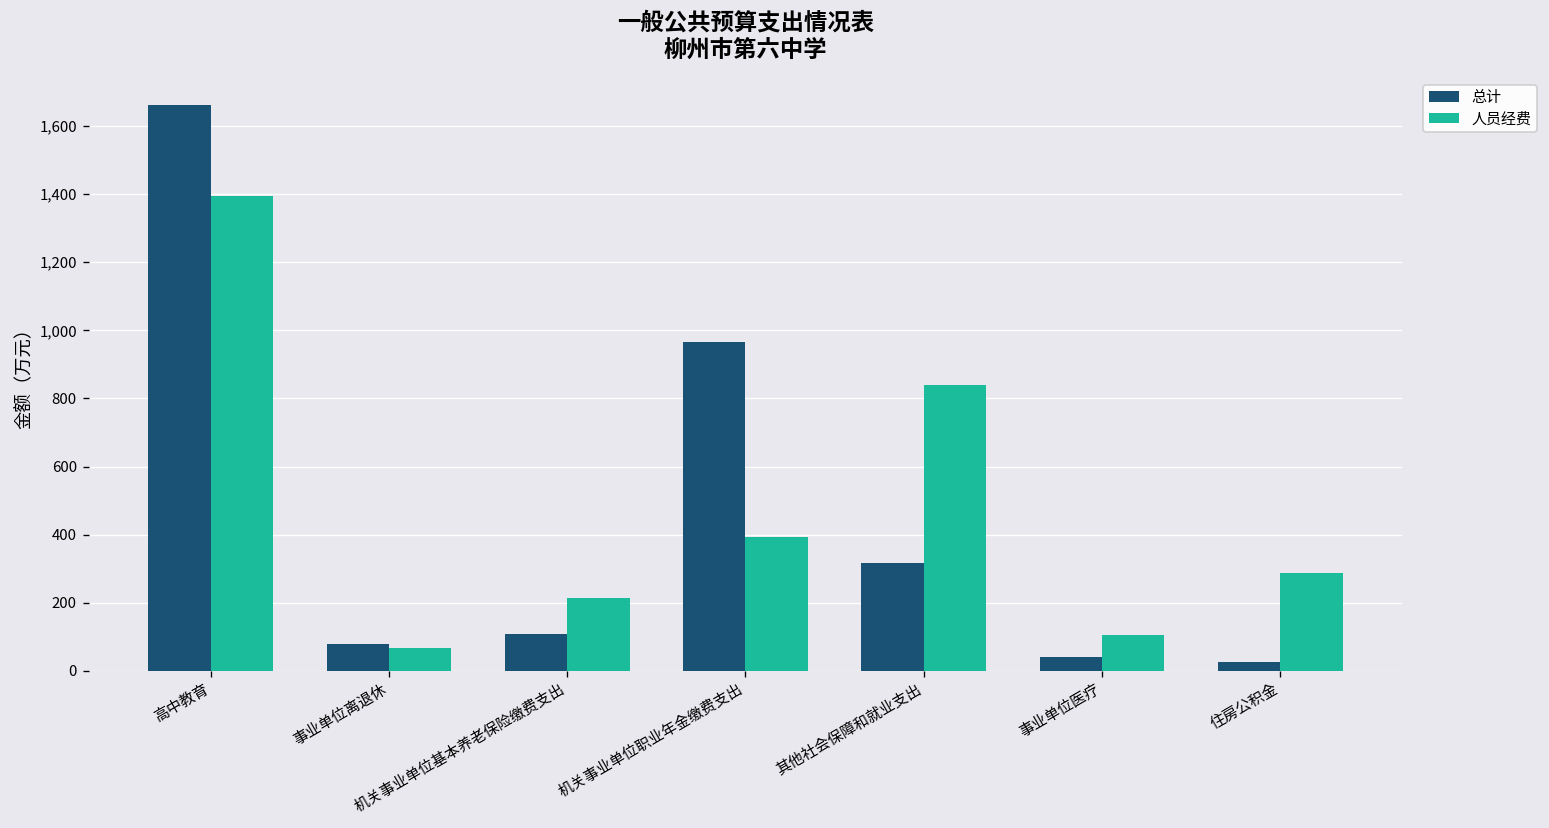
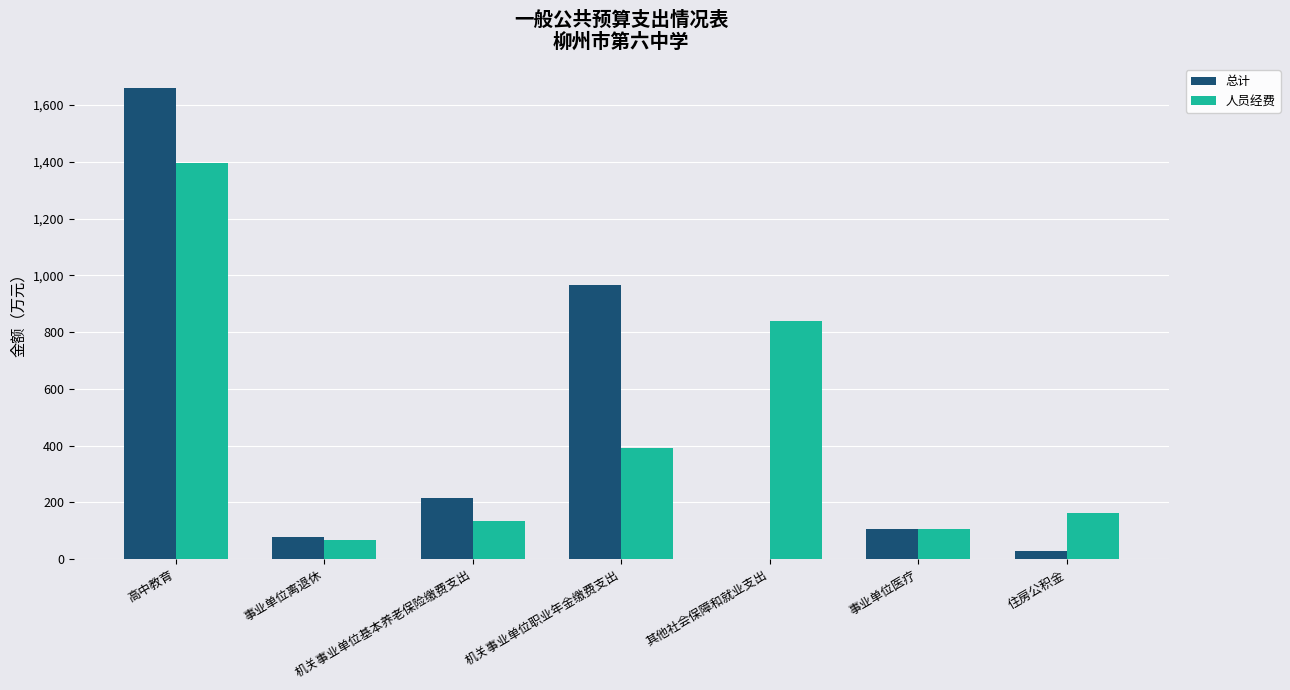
总计, 机关事业单位基本养老保险缴费支出: 110 -> 210
人员经费, 机关事业单位基本养老保险缴费支出: 210 -> 130
总计, 其他社会保障和就业支出: 320 -> 0
总计, 事业单位医疗: 40 -> 100
人员经费, 住房公积金: 290 -> 160
